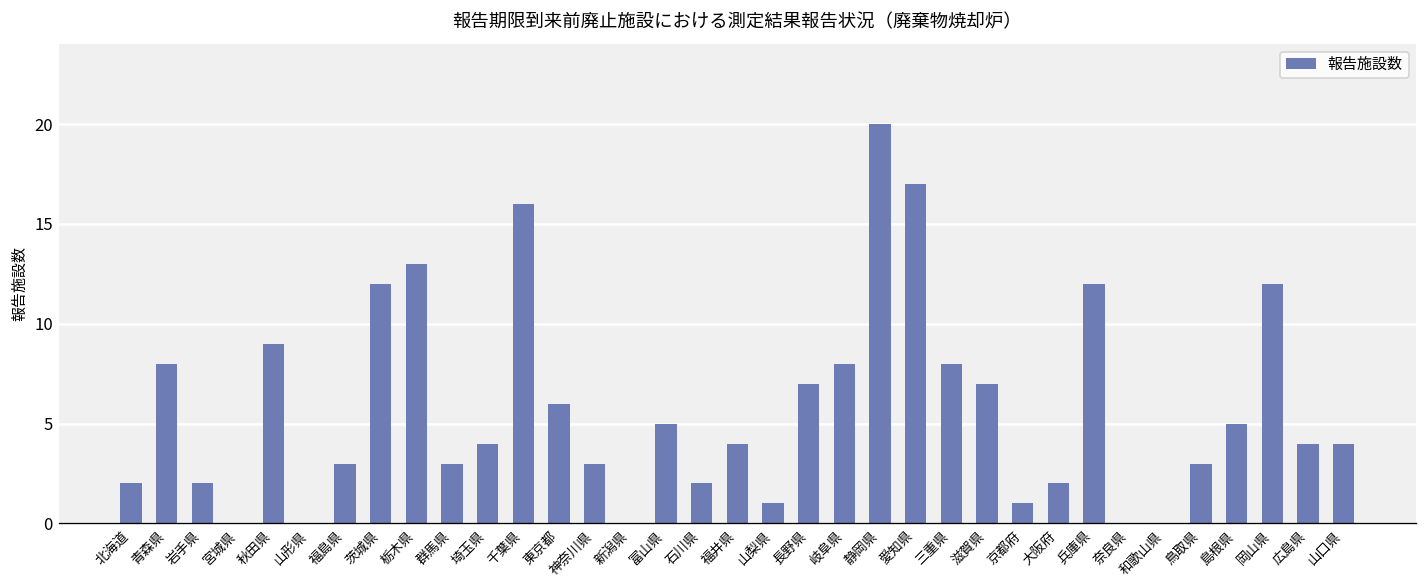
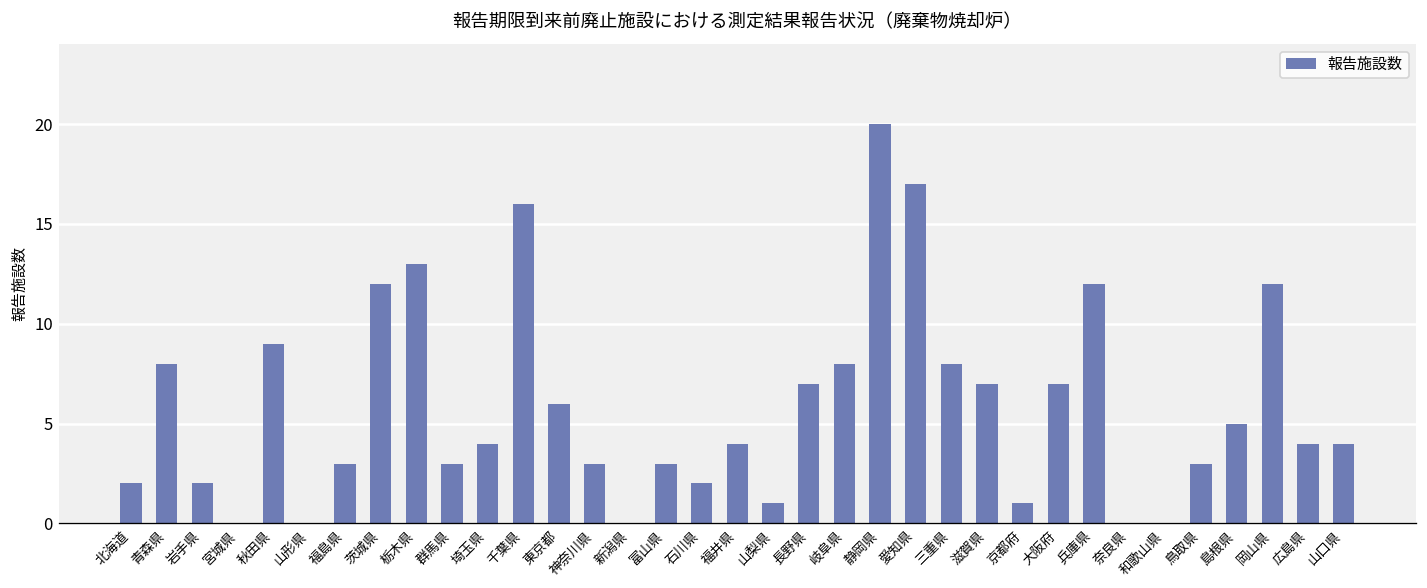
富山県: 5 -> 3
大阪府: 2 -> 7
